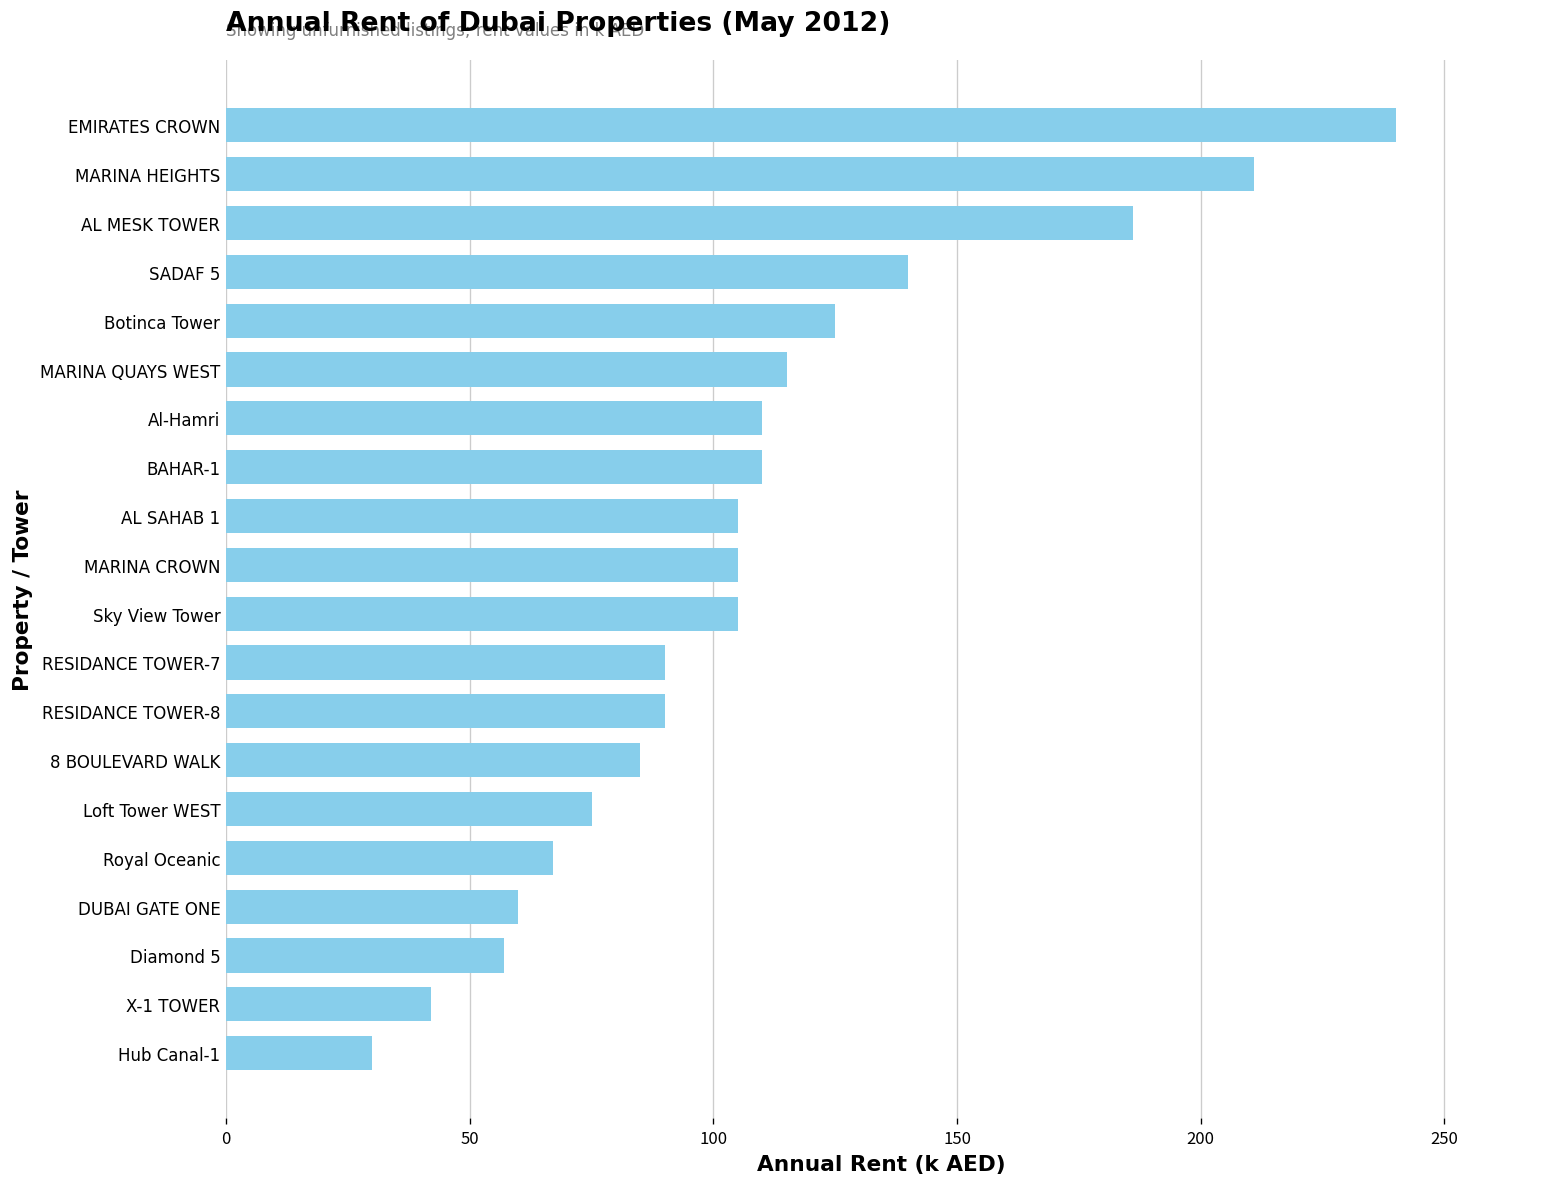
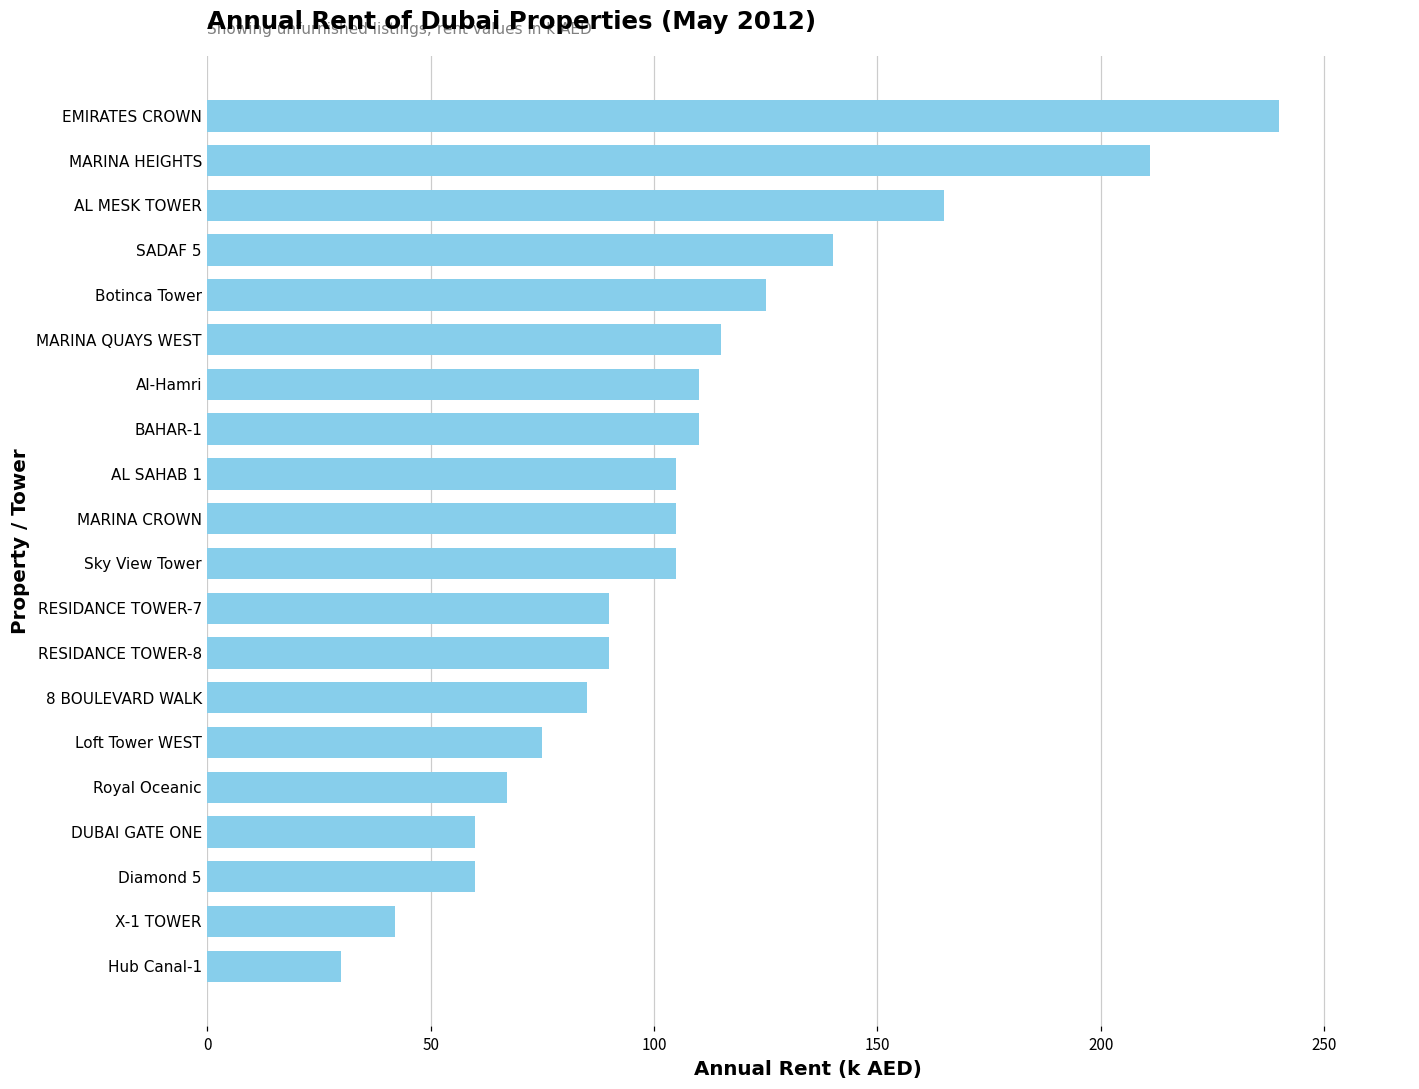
AL MESK TOWER: 186 -> 165
Diamond 5: 57 -> 60
